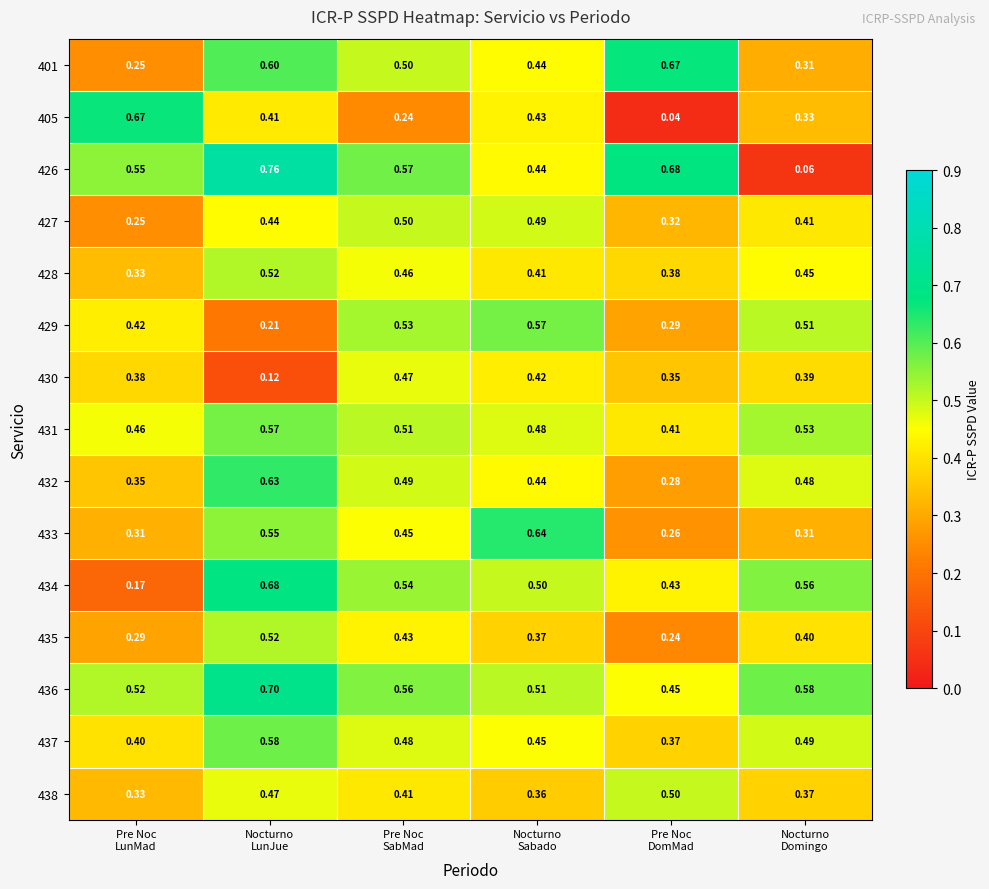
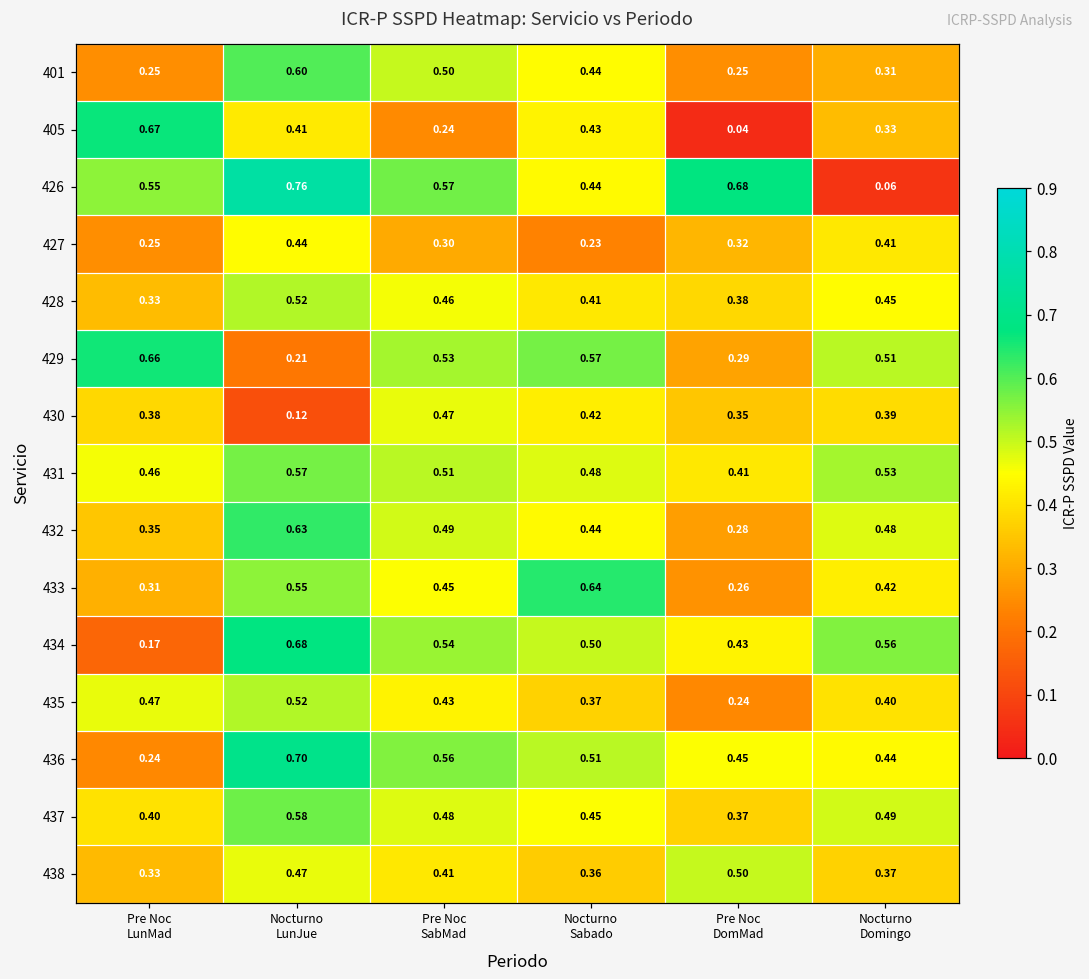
401, Pre Noc DomMad: 0.67 -> 0.25
427, Pre Noc SabMad: 0.50 -> 0.30
427, Nocturno Sabado: 0.49 -> 0.23
429, Pre Noc LunMad: 0.42 -> 0.66
433, Nocturno Domingo: 0.31 -> 0.42
435, Pre Noc LunMad: 0.29 -> 0.47
436, Pre Noc LunMad: 0.52 -> 0.24
436, Nocturno Domingo: 0.58 -> 0.44
